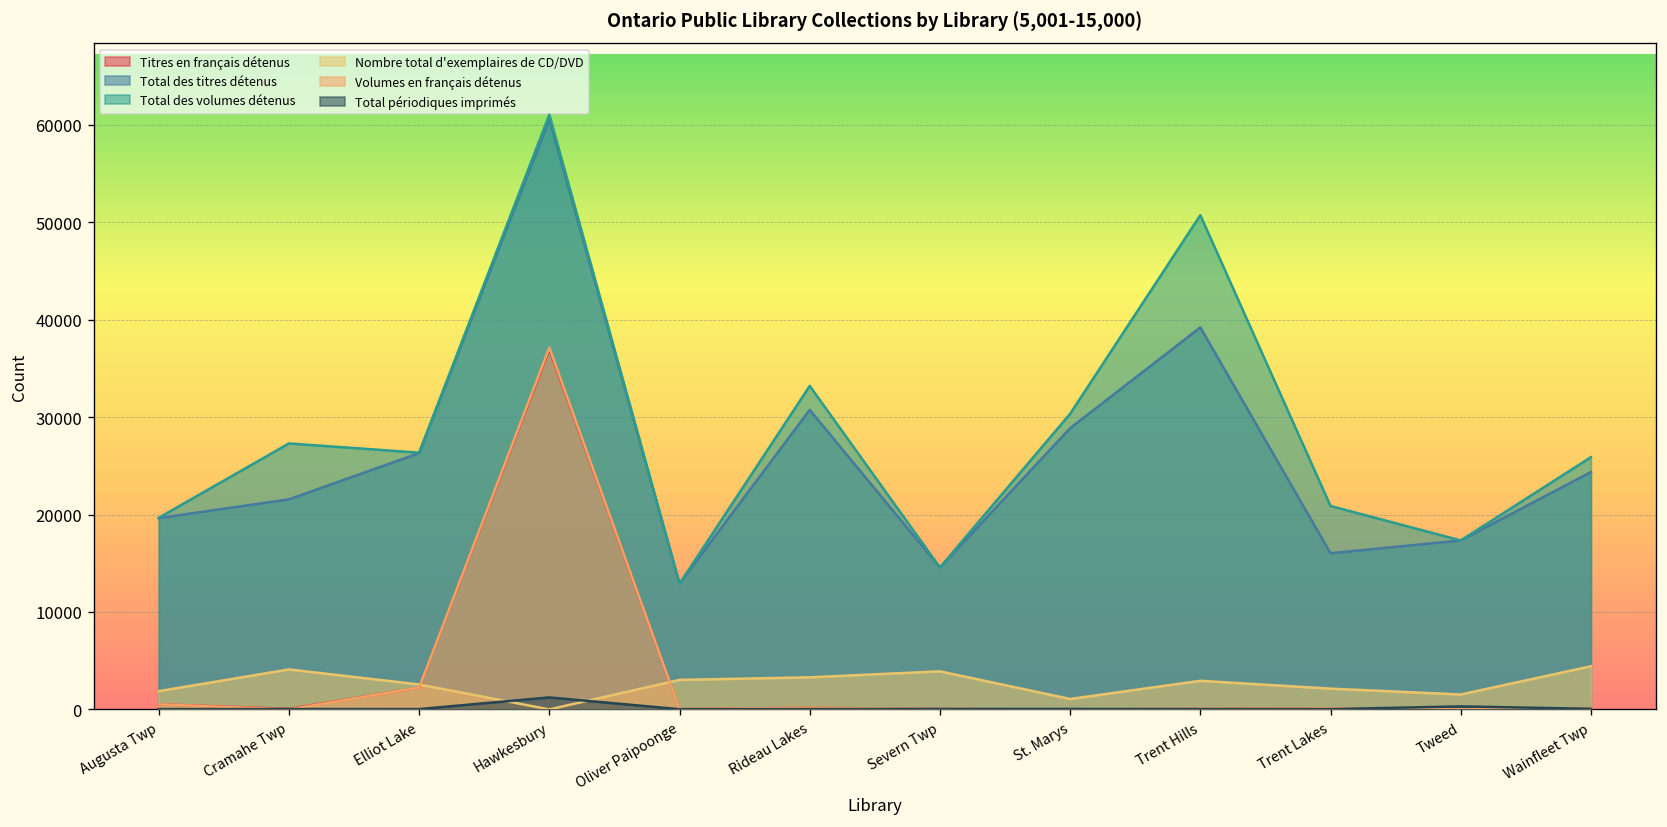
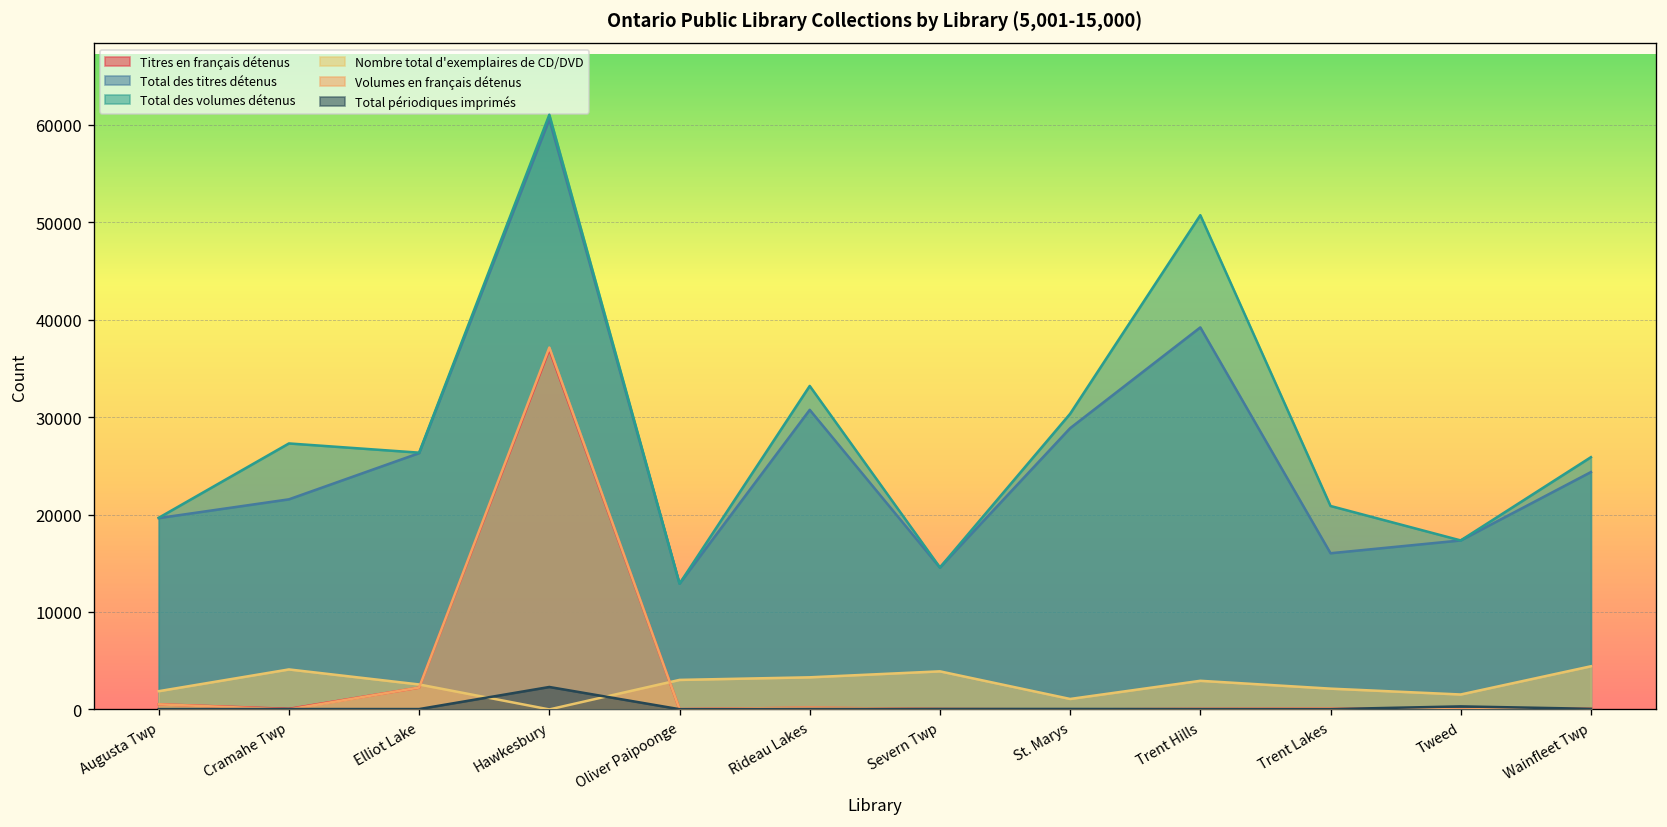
Total périodiques imprimés, Hawkesbury: 1000 -> 2000
